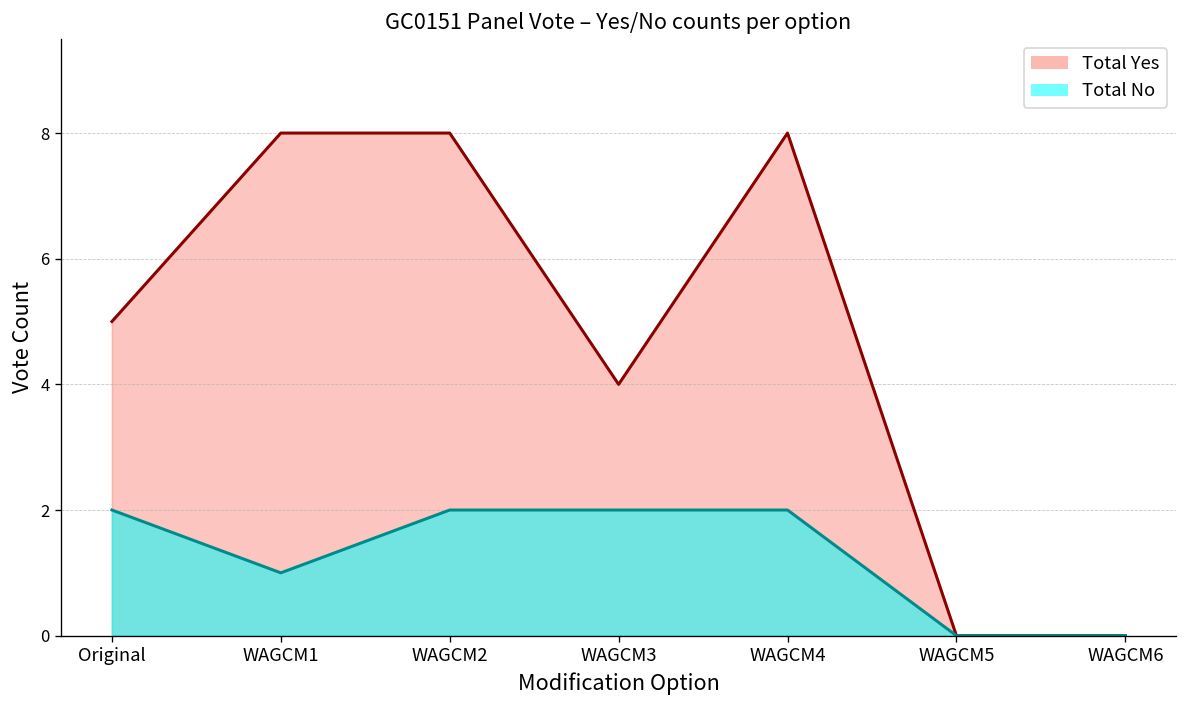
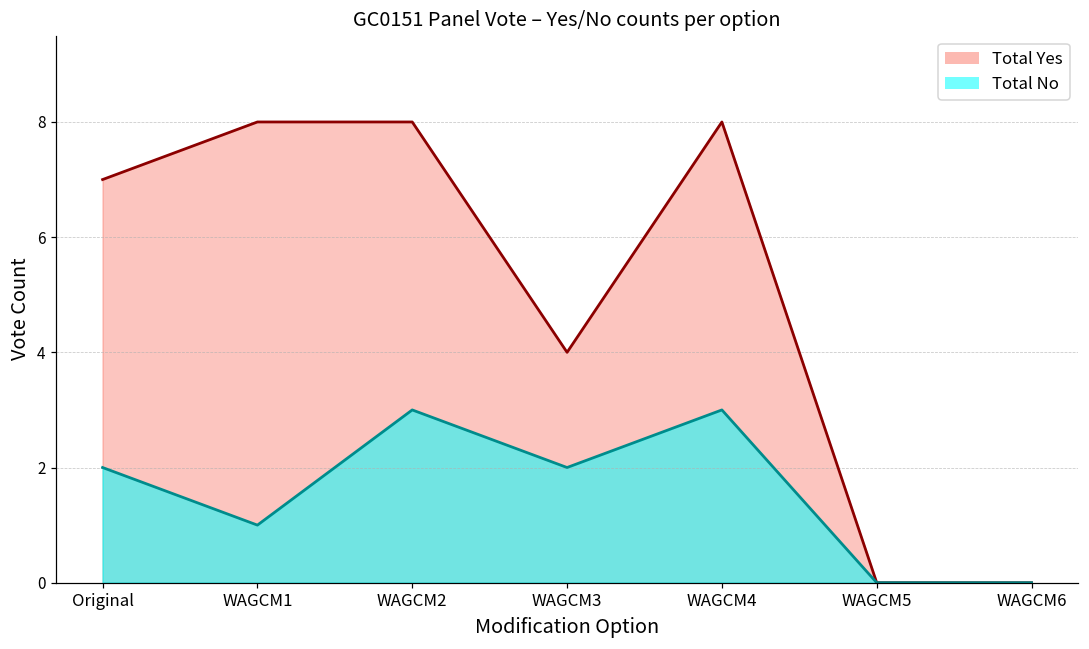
Total Yes, Original: 5 -> 7
Total No, WAGCM2: 2 -> 3
Total No, WAGCM4: 2 -> 3
